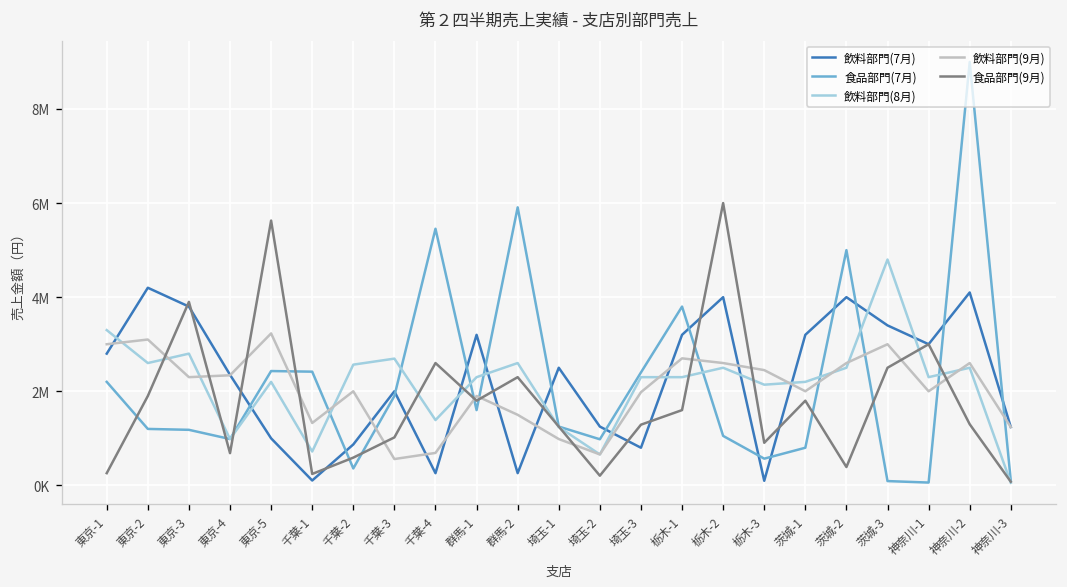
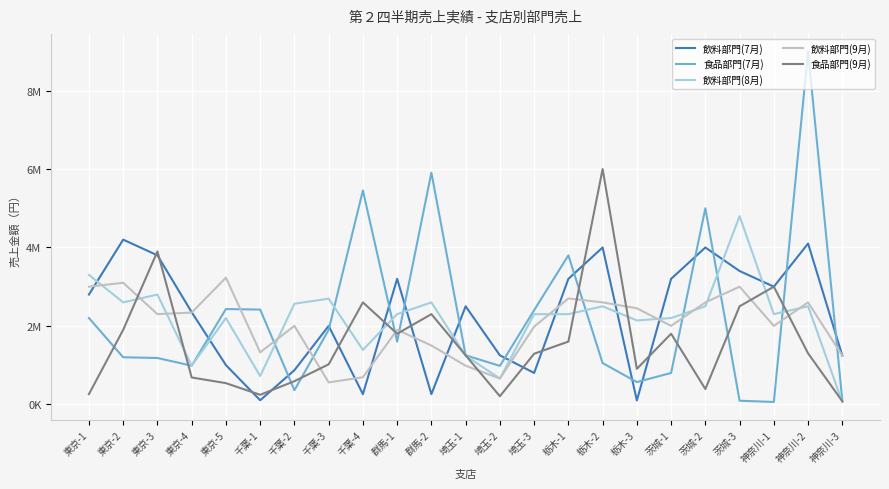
食品部門(9月), 東京-5: 5600000 -> 500000
